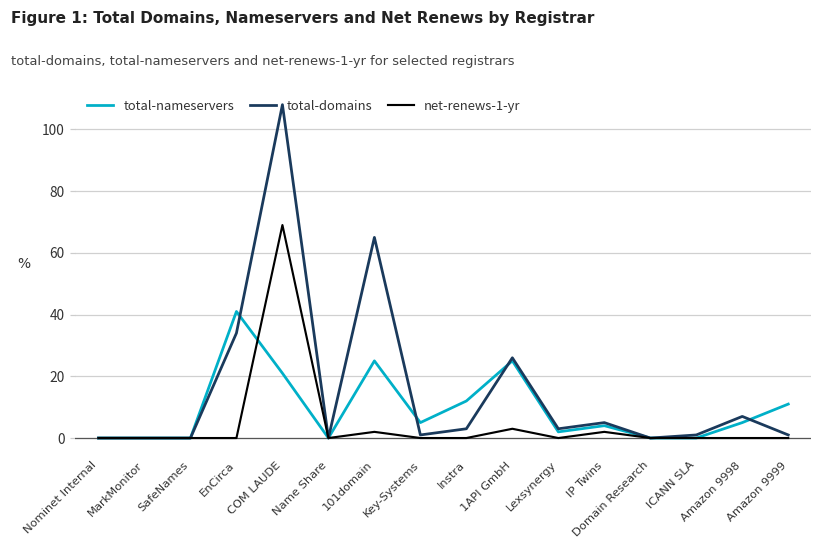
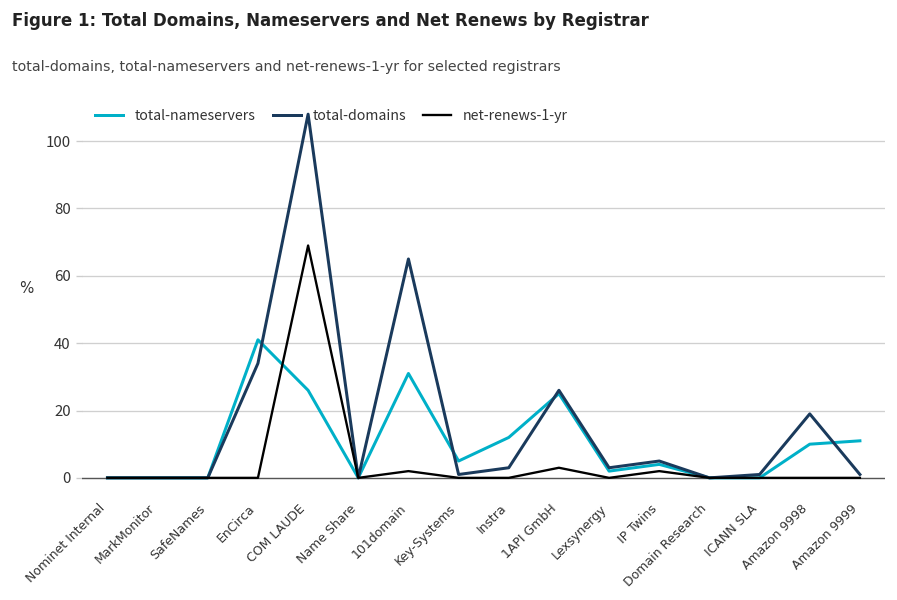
total-nameservers, COM LAUDE: 21 -> 26
total-nameservers, 101domain: 25 -> 31
total-nameservers, Amazon 9998: 5 -> 10
total-domains, Amazon 9998: 7 -> 19
